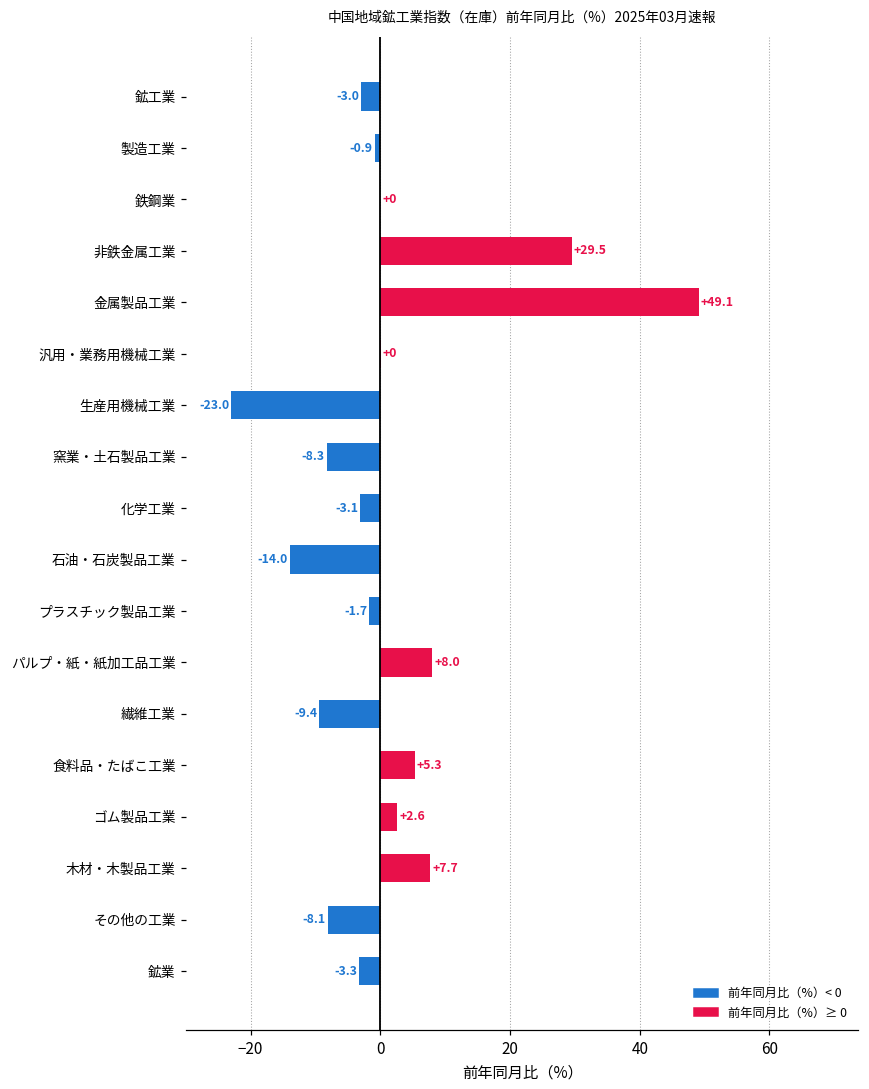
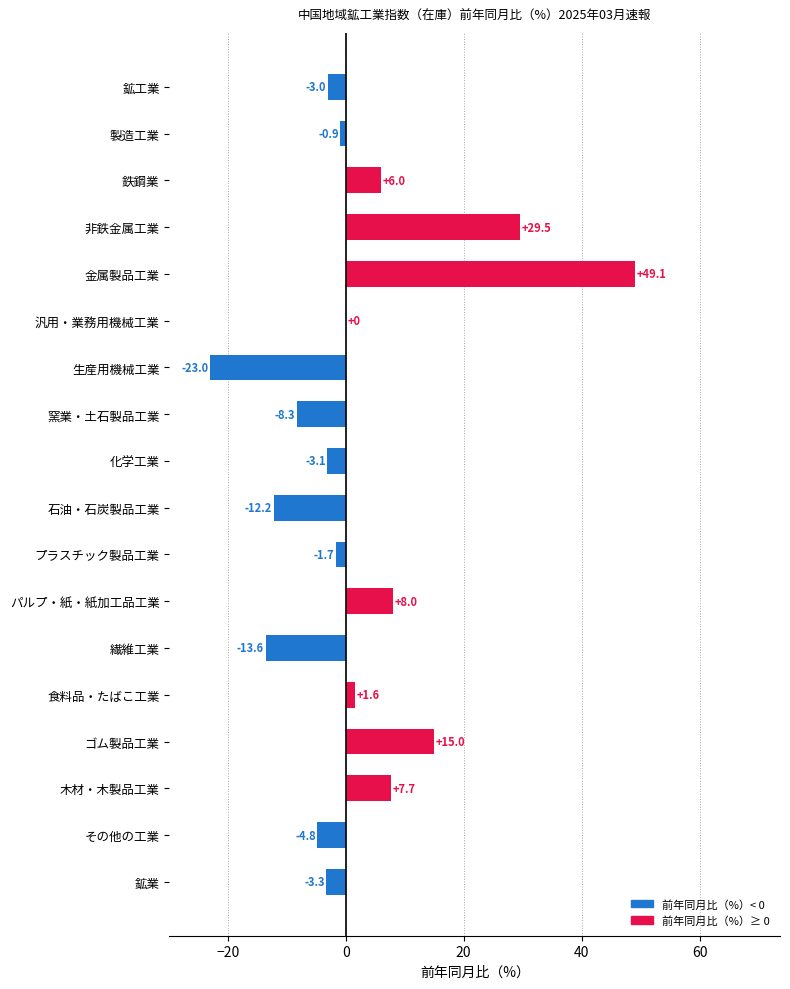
鉄鋼業: +0 -> +6.0
石油・石炭製品工業: -14.0 -> -12.2
繊維工業: -9.4 -> -13.6
食料品・たばこ工業: +5.3 -> +1.6
ゴム製品工業: +2.6 -> +15.0
その他の工業: -8.1 -> -4.8
